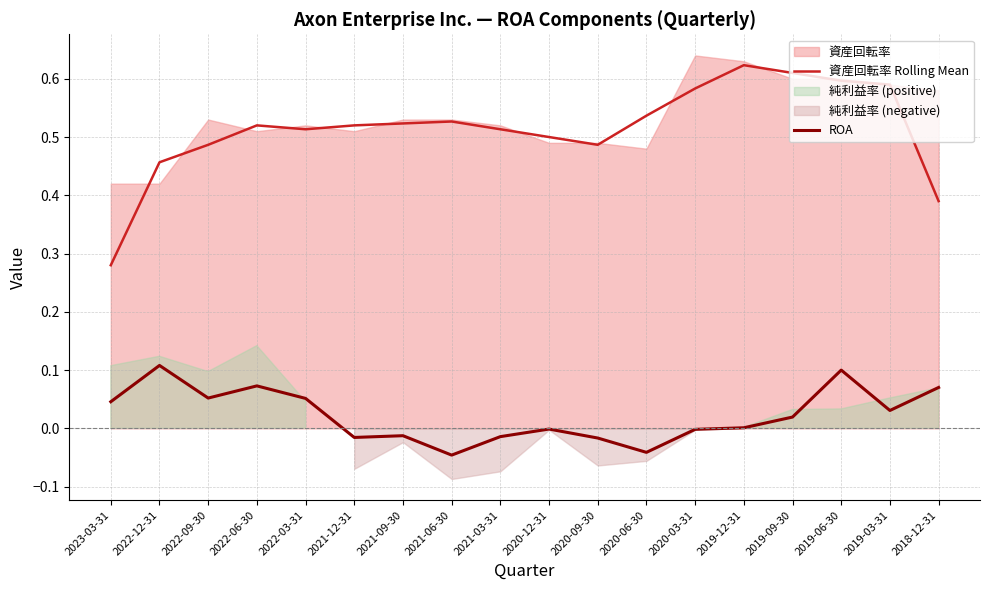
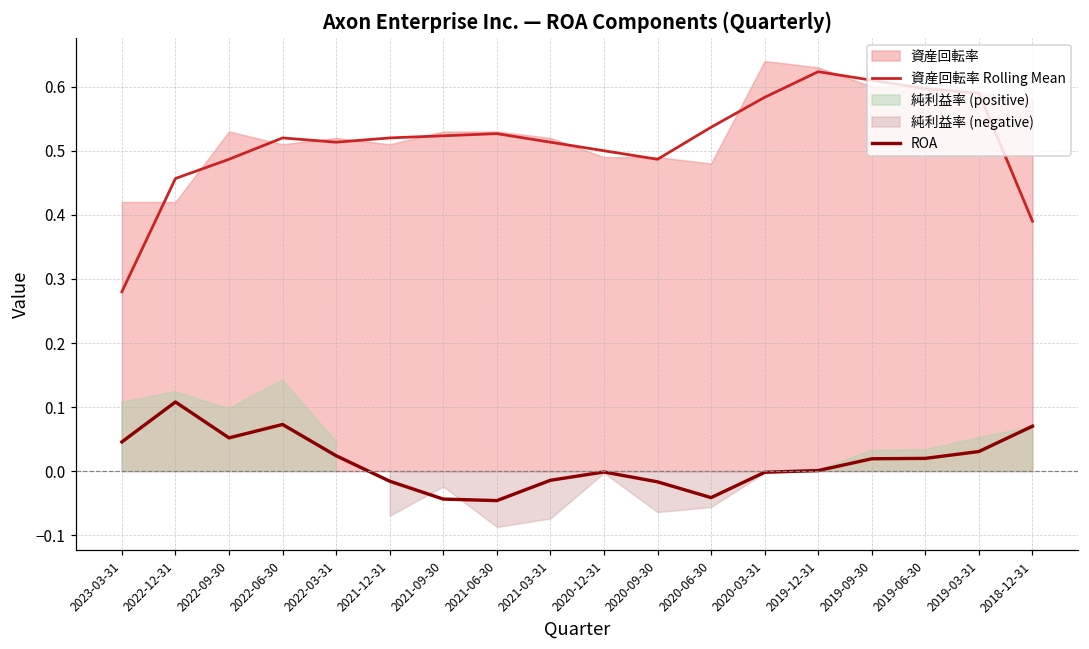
ROA, 2022-03-31: 0.05 -> 0.02
ROA, 2021-09-30: -0.01 -> -0.04
ROA, 2019-06-30: 0.10 -> 0.02
